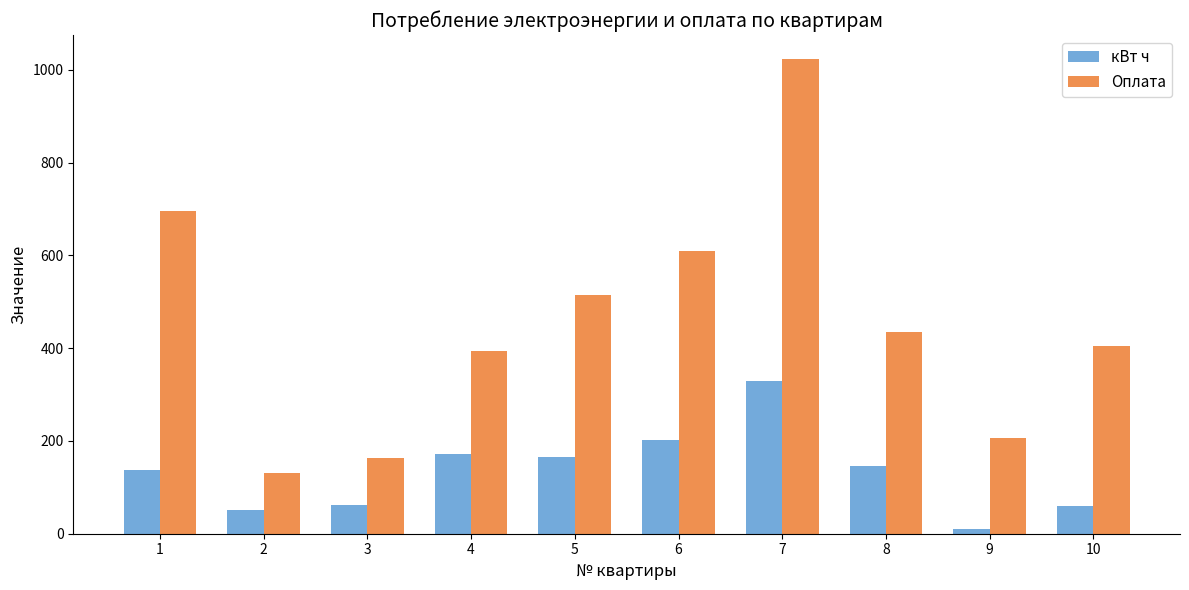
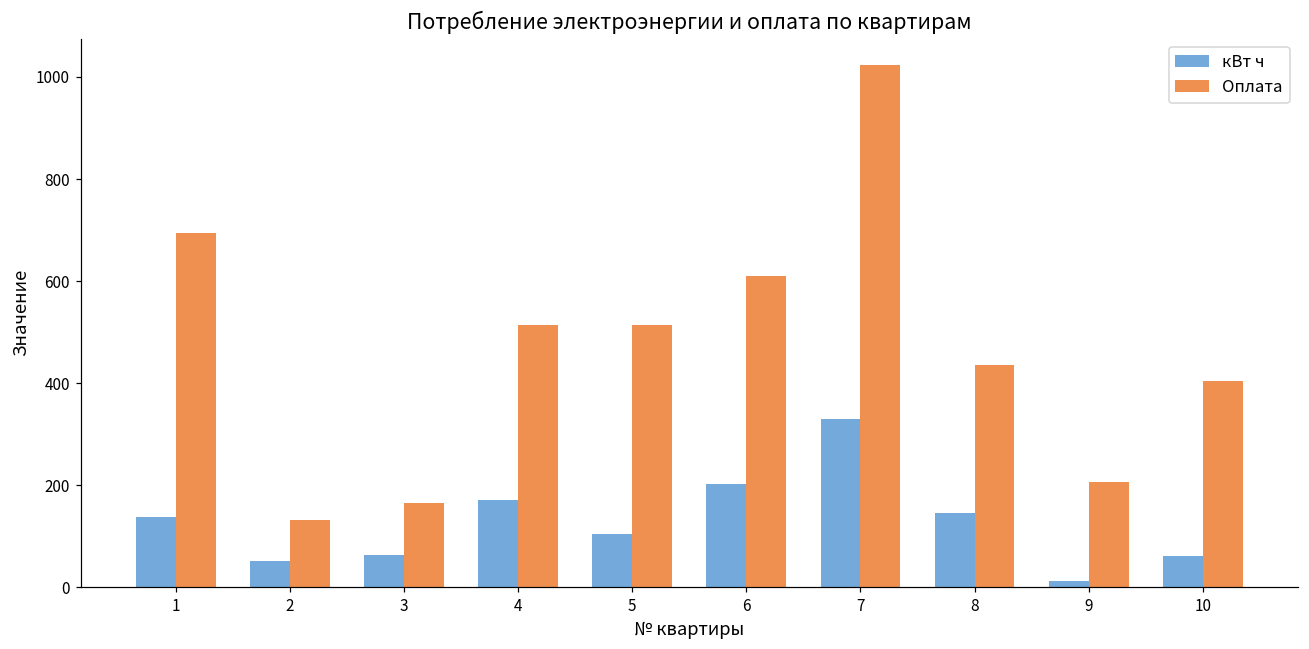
Оплата, 4: 400 -> 510
кВт ч, 5: 170 -> 110
